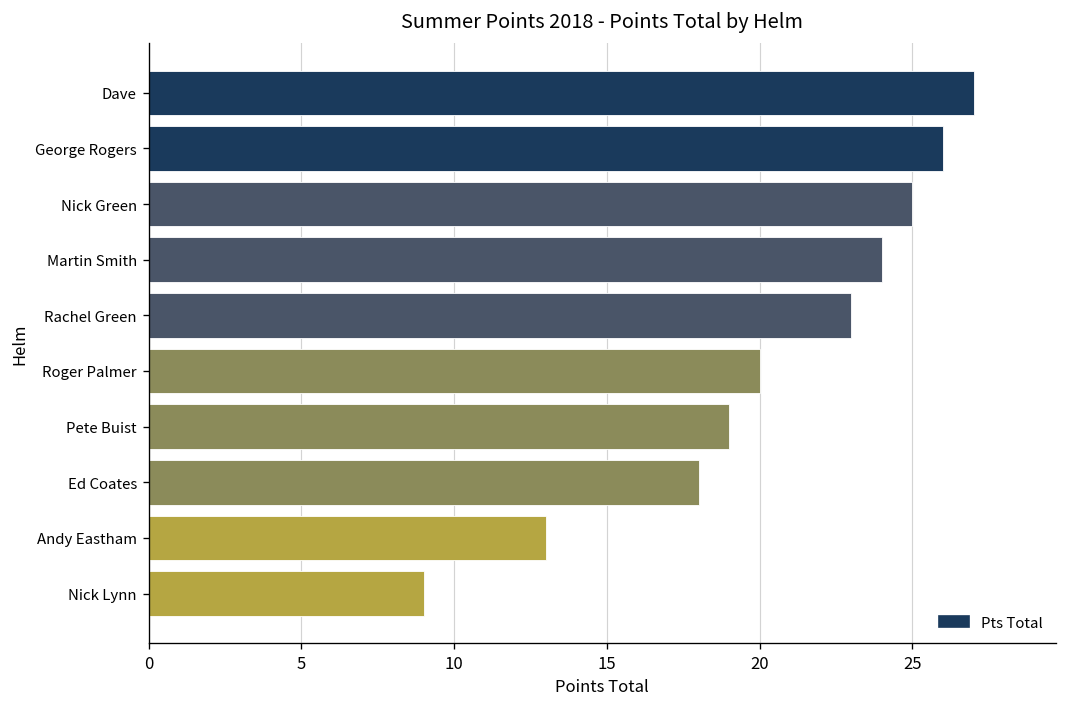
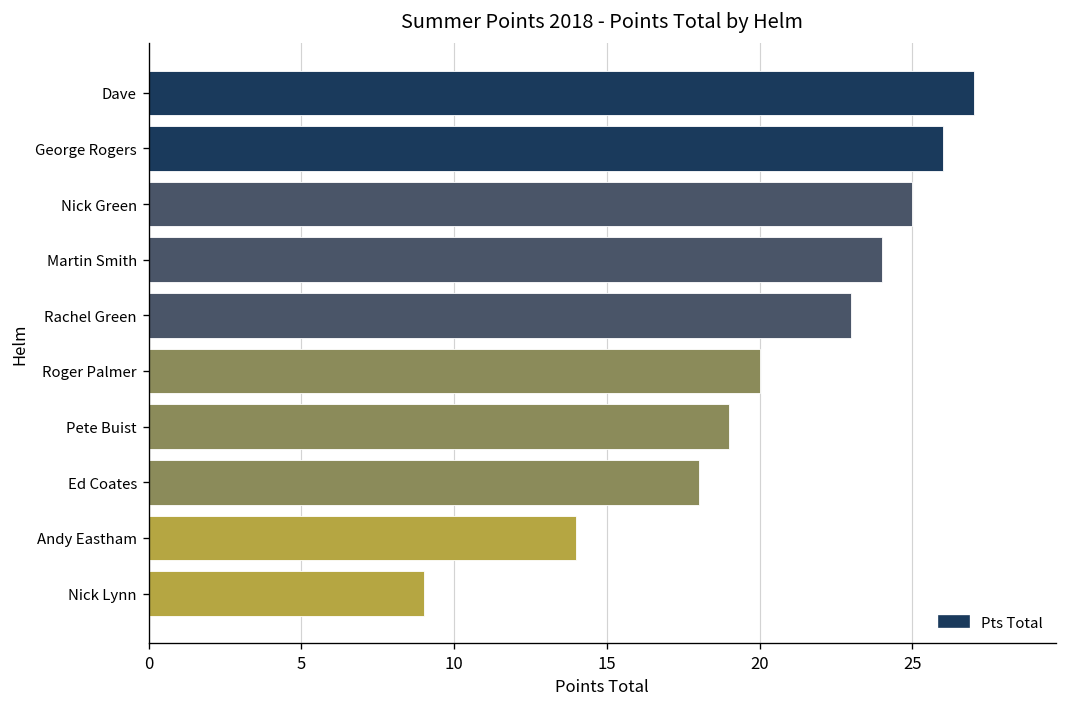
Andy Eastham: 13 -> 14
